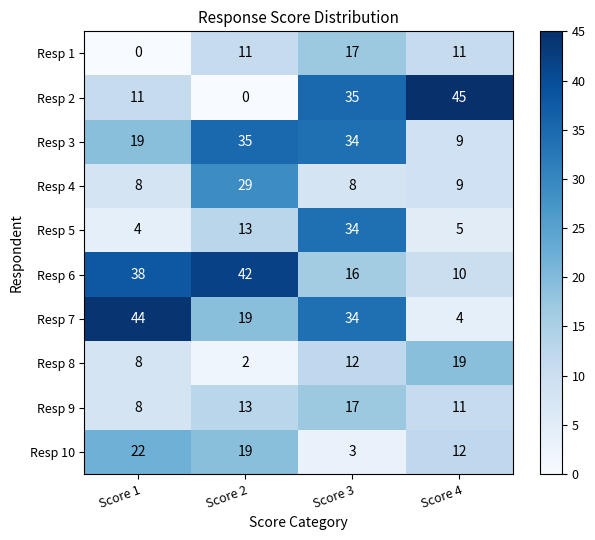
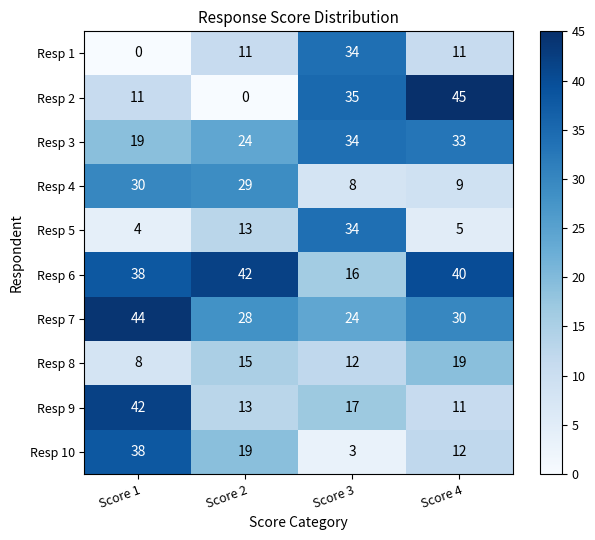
Resp 1, Score 3: 17 -> 34
Resp 3, Score 2: 35 -> 24
Resp 3, Score 4: 9 -> 33
Resp 4, Score 1: 8 -> 30
Resp 6, Score 4: 10 -> 40
Resp 7, Score 2: 19 -> 28
Resp 7, Score 3: 34 -> 24
Resp 7, Score 4: 4 -> 30
Resp 8, Score 2: 2 -> 15
Resp 9, Score 1: 8 -> 42
Resp 10, Score 1: 22 -> 38
